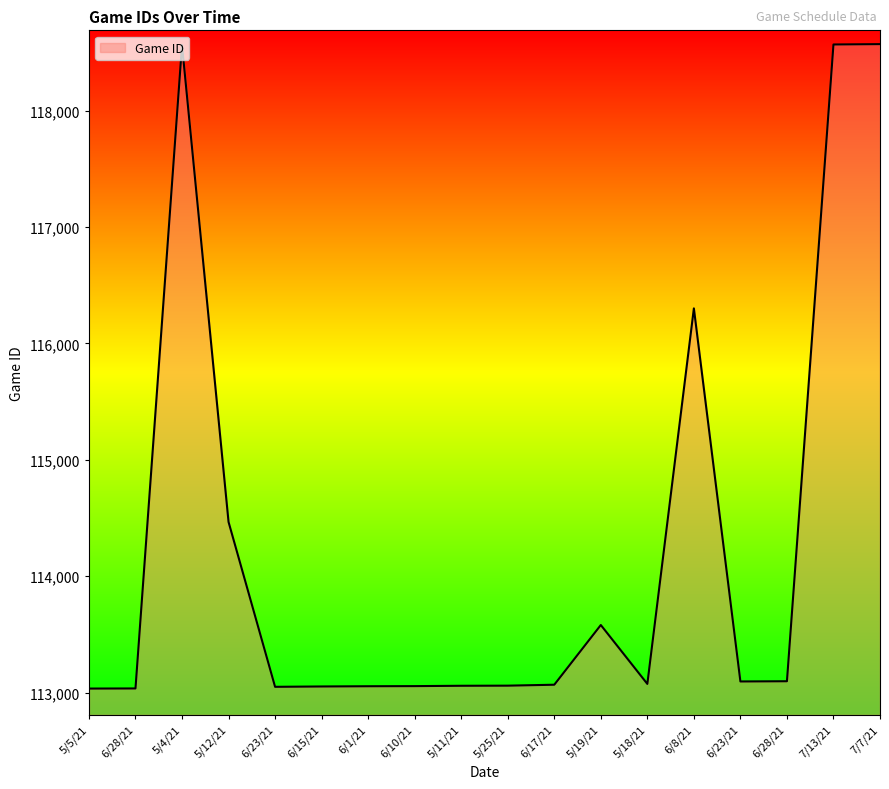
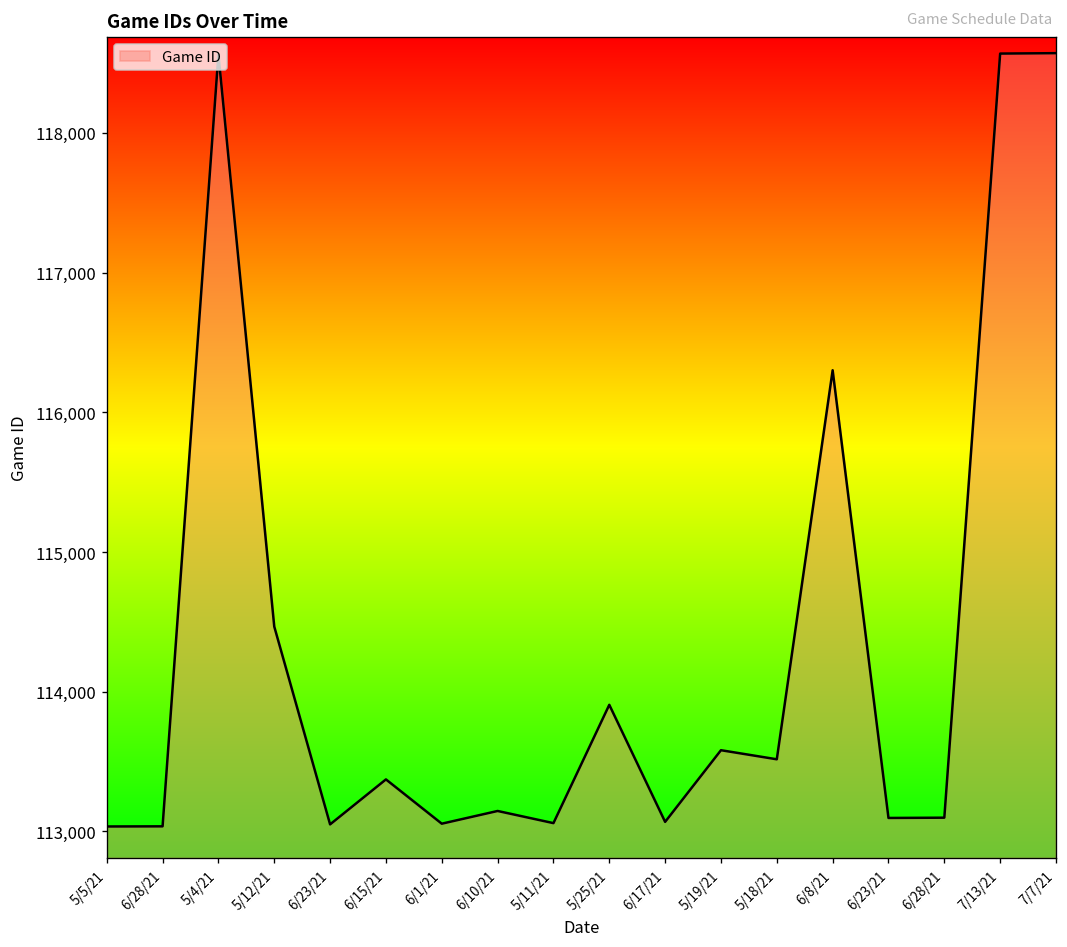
6/15/21: 113,050 -> 113,370
6/10/21: 113,060 -> 113,150
5/25/21: 113,060 -> 113,910
5/18/21: 113,080 -> 113,520
